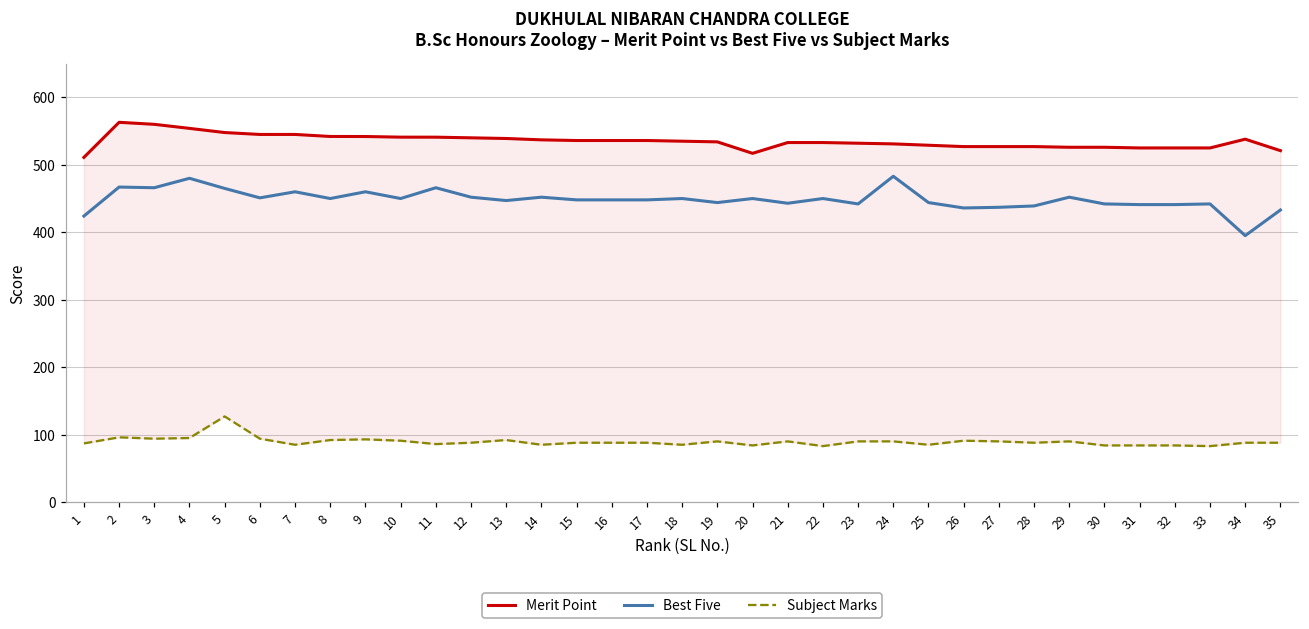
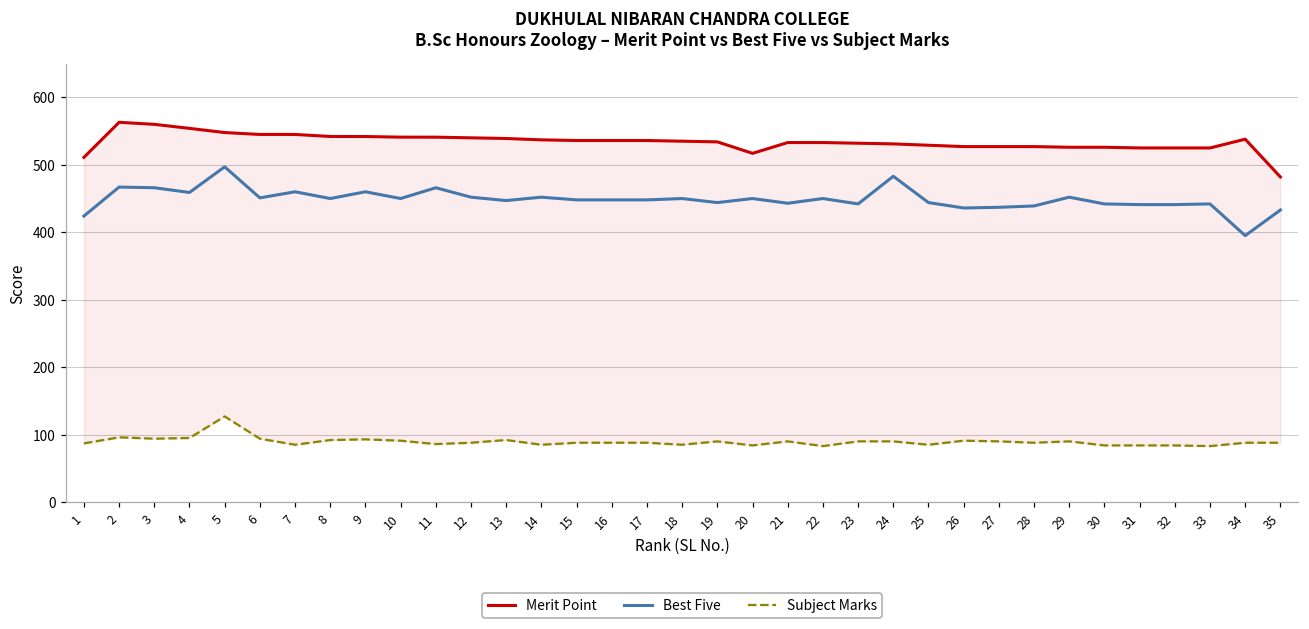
Best Five, 4: 480 -> 460
Best Five, 5: 470 -> 500
Merit Point, 35: 520 -> 480
